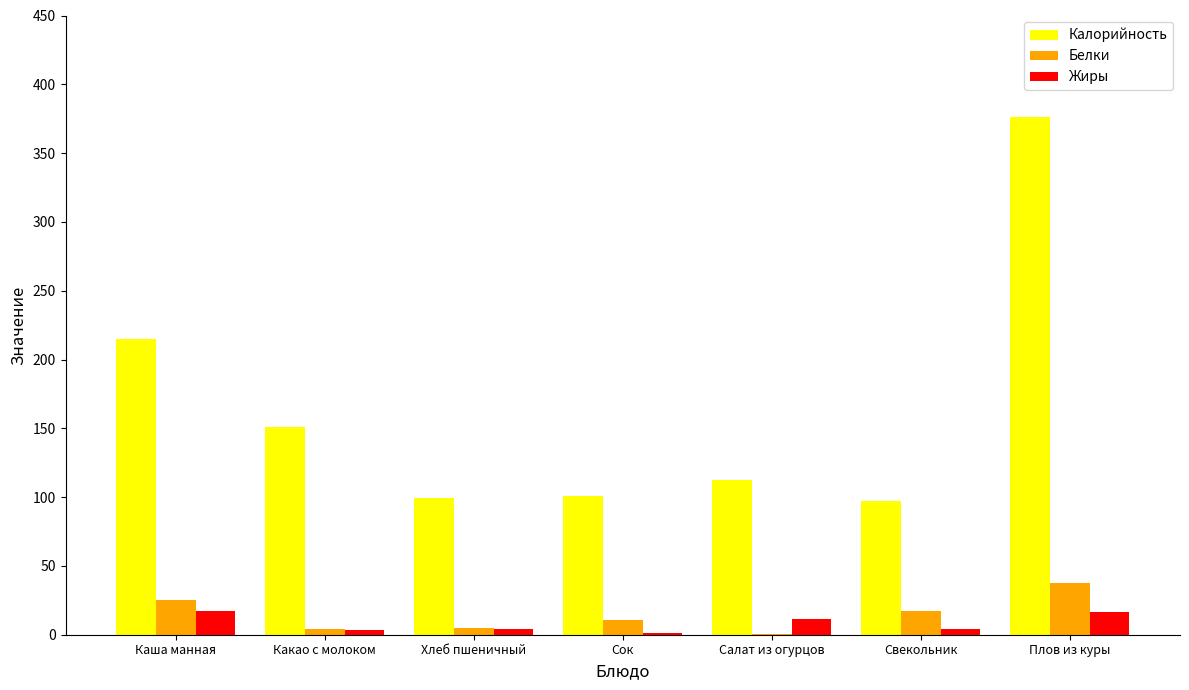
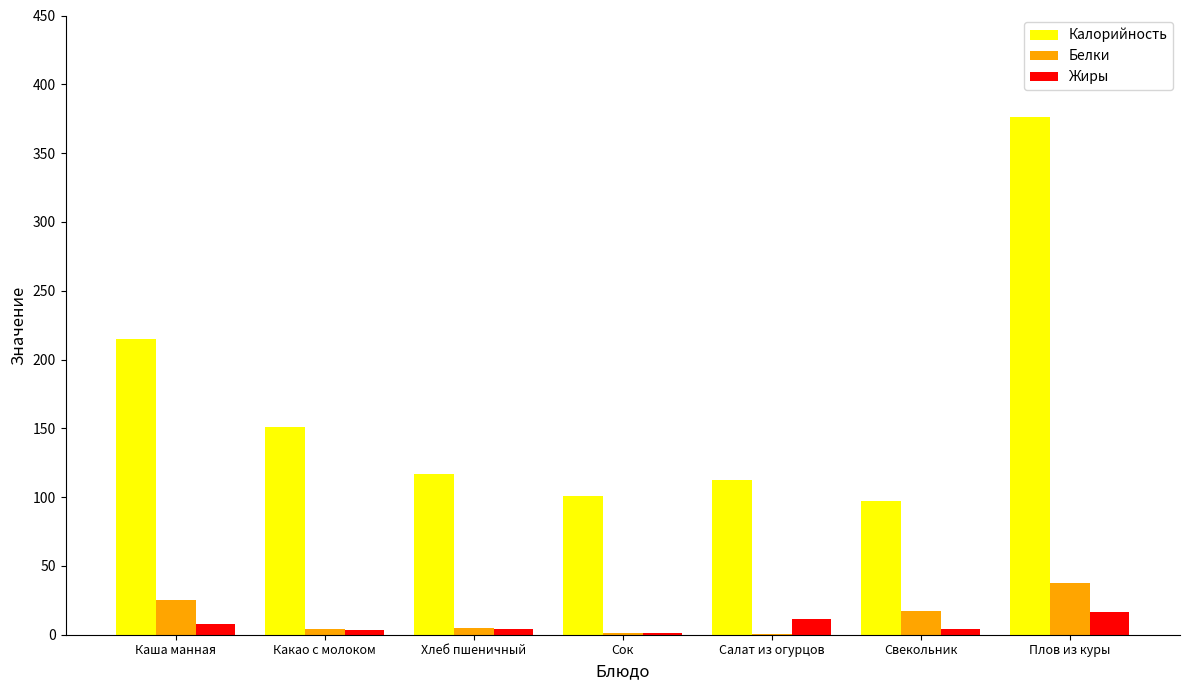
Жиры, Каша манная: 18 -> 7
Калорийность, Хлеб пшеничный: 100 -> 117
Белки, Сок: 11 -> 1
